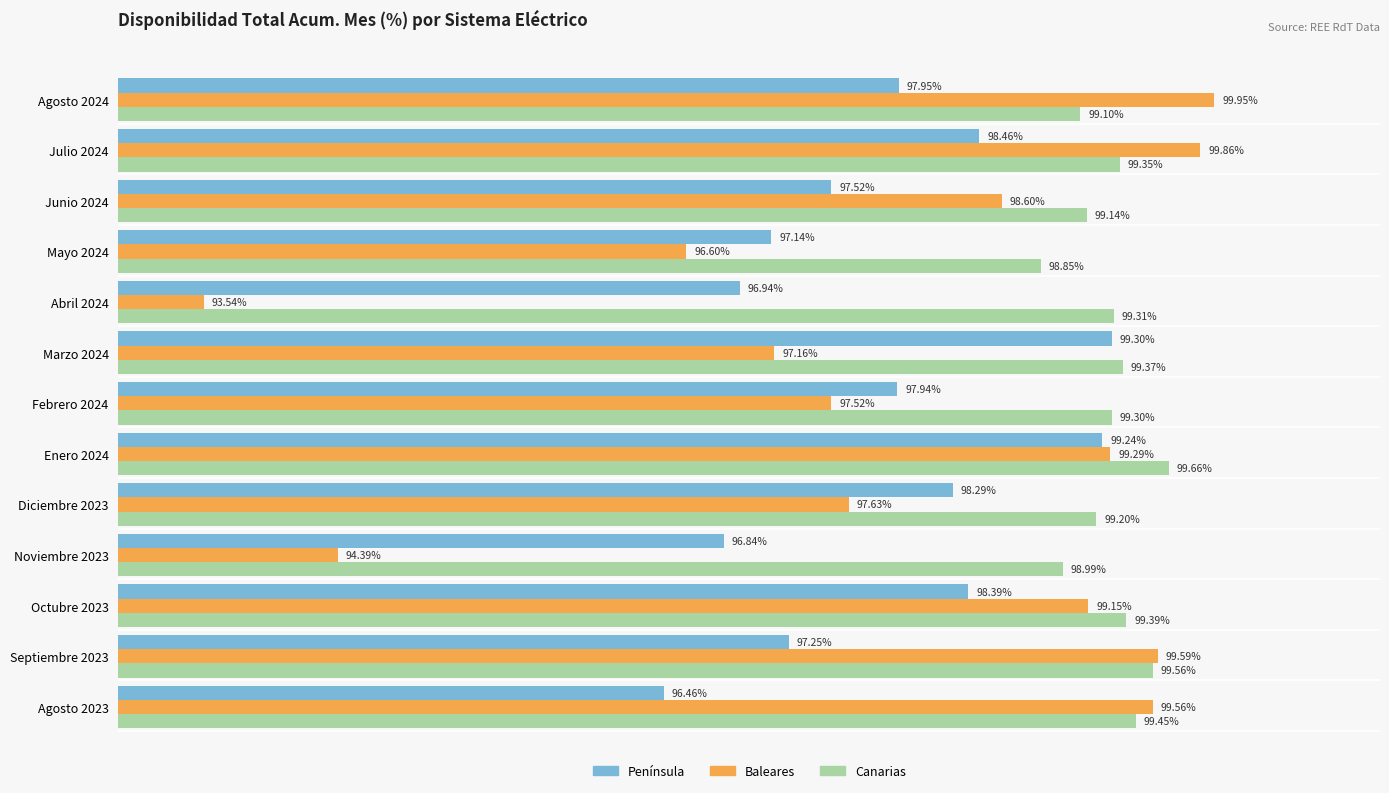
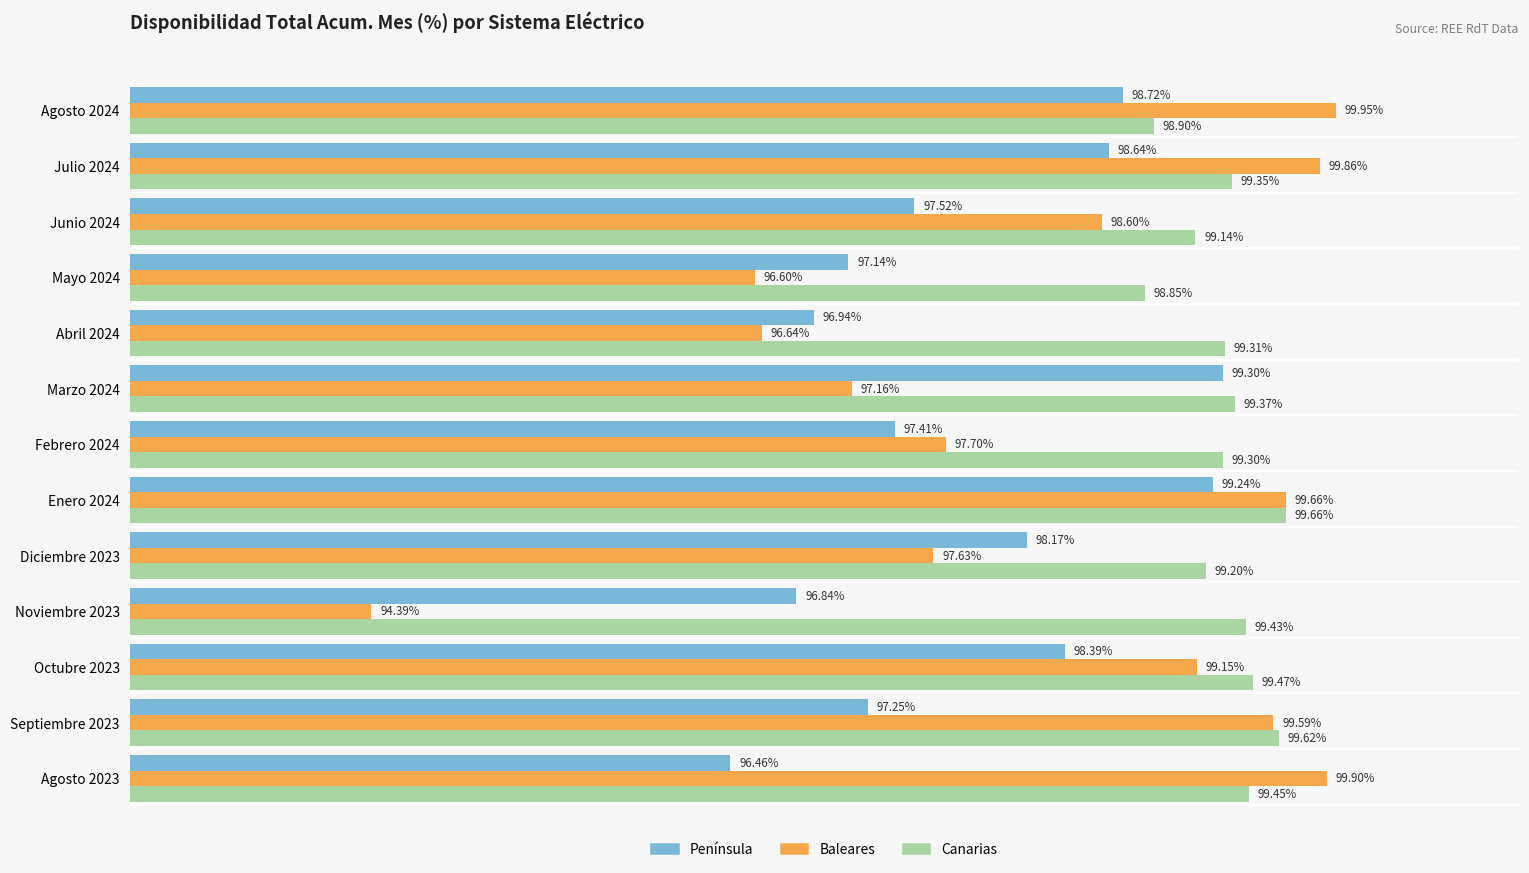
Península, Agosto 2024: 97.95% -> 98.72%
Canarias, Agosto 2024: 99.10% -> 98.90%
Península, Julio 2024: 98.46% -> 98.64%
Baleares, Abril 2024: 93.54% -> 96.64%
Península, Febrero 2024: 97.94% -> 97.41%
Baleares, Febrero 2024: 97.52% -> 97.70%
Baleares, Enero 2024: 99.29% -> 99.66%
Península, Diciembre 2023: 98.29% -> 98.17%
Canarias, Noviembre 2023: 98.99% -> 99.43%
Canarias, Octubre 2023: 99.39% -> 99.47%
Canarias, Septiembre 2023: 99.56% -> 99.62%
Baleares, Agosto 2023: 99.56% -> 99.90%
